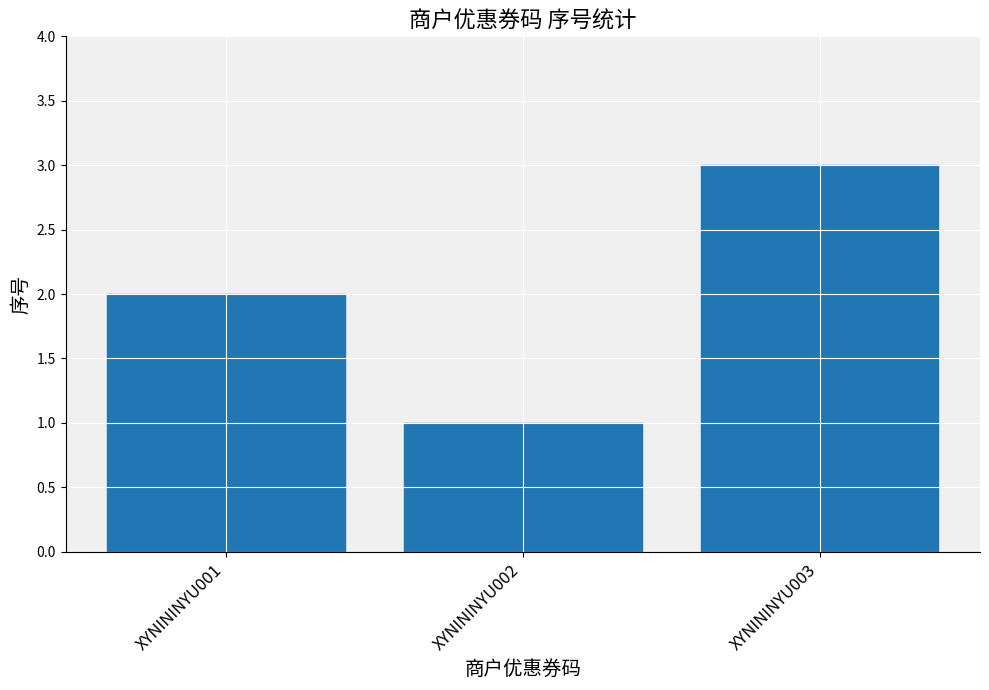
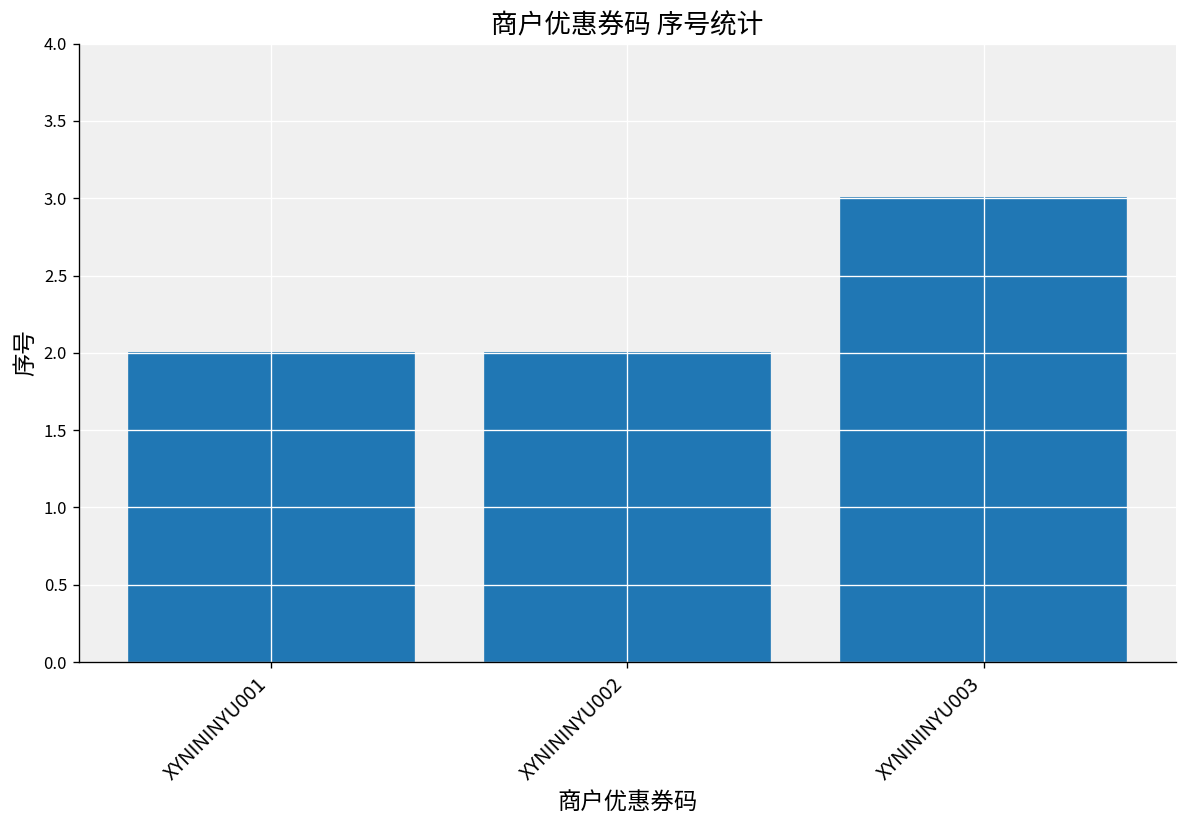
XYNININYU002: 1 -> 2
